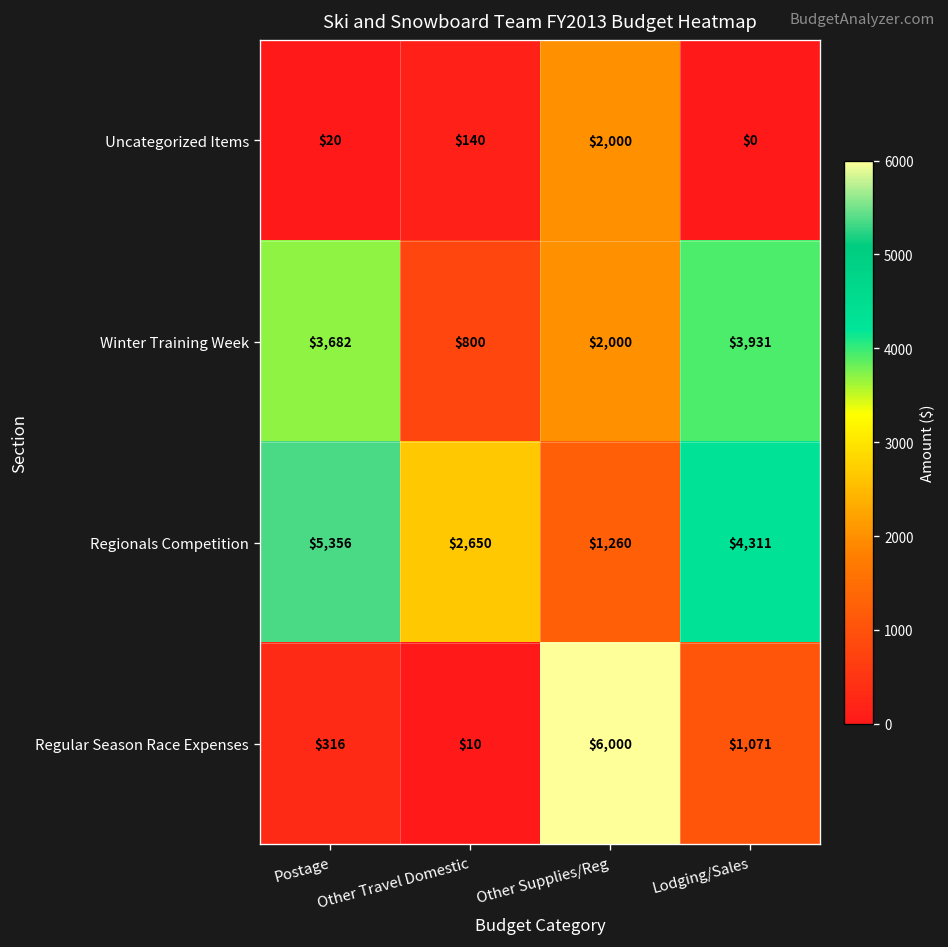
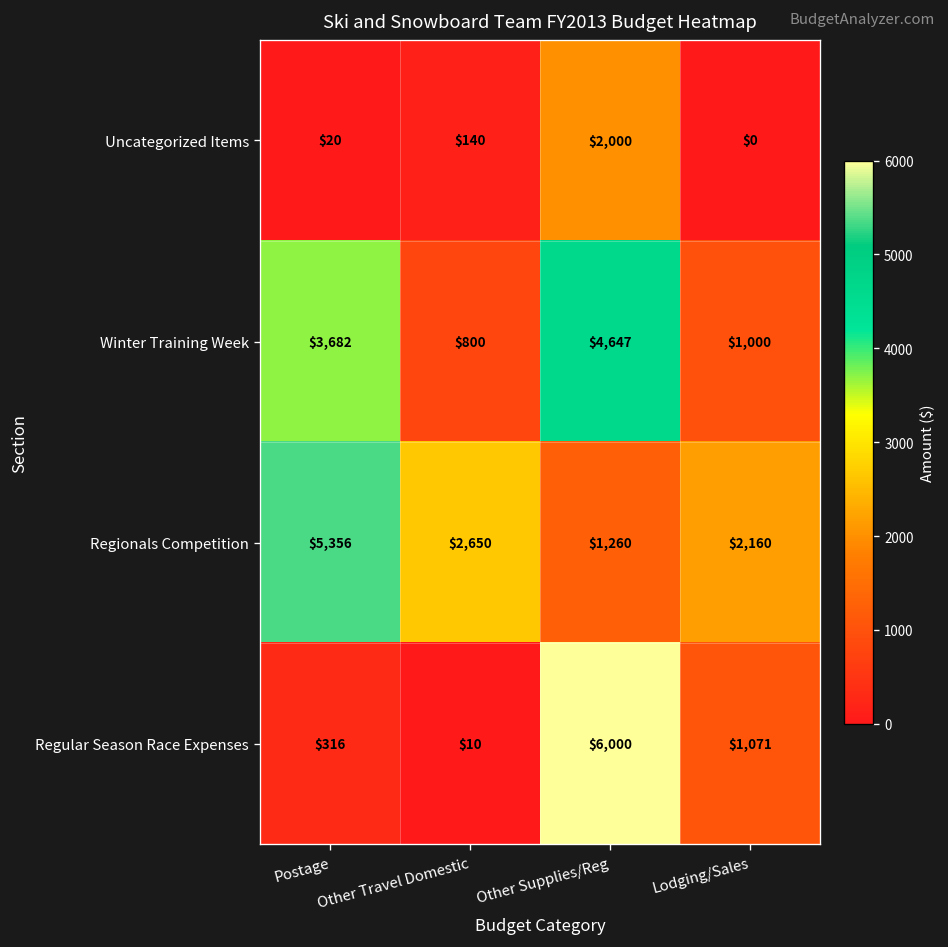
Winter Training Week, Other Supplies/Reg: $2,000 -> $4,647
Winter Training Week, Lodging/Sales: $3,931 -> $1,000
Regionals Competition, Lodging/Sales: $4,311 -> $2,160
